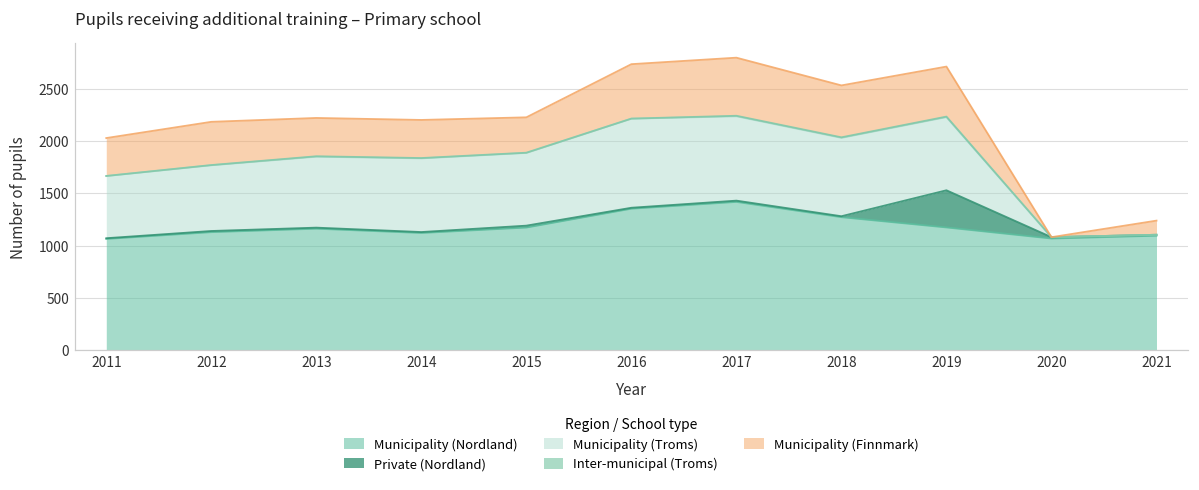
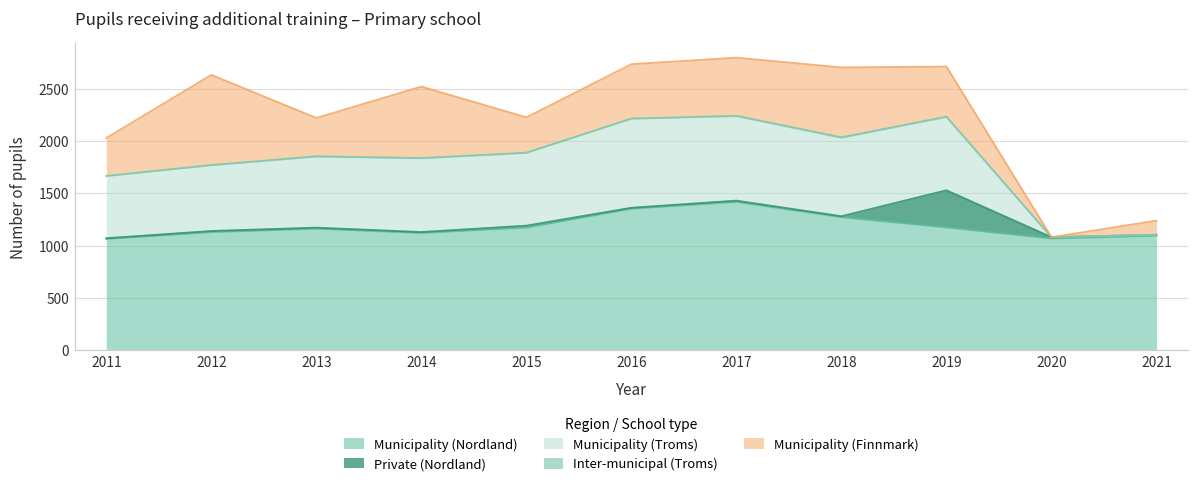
Municipality (Finnmark), 2012: 400 -> 900
Municipality (Finnmark), 2014: 400 -> 700
Municipality (Finnmark), 2018: 500 -> 700
